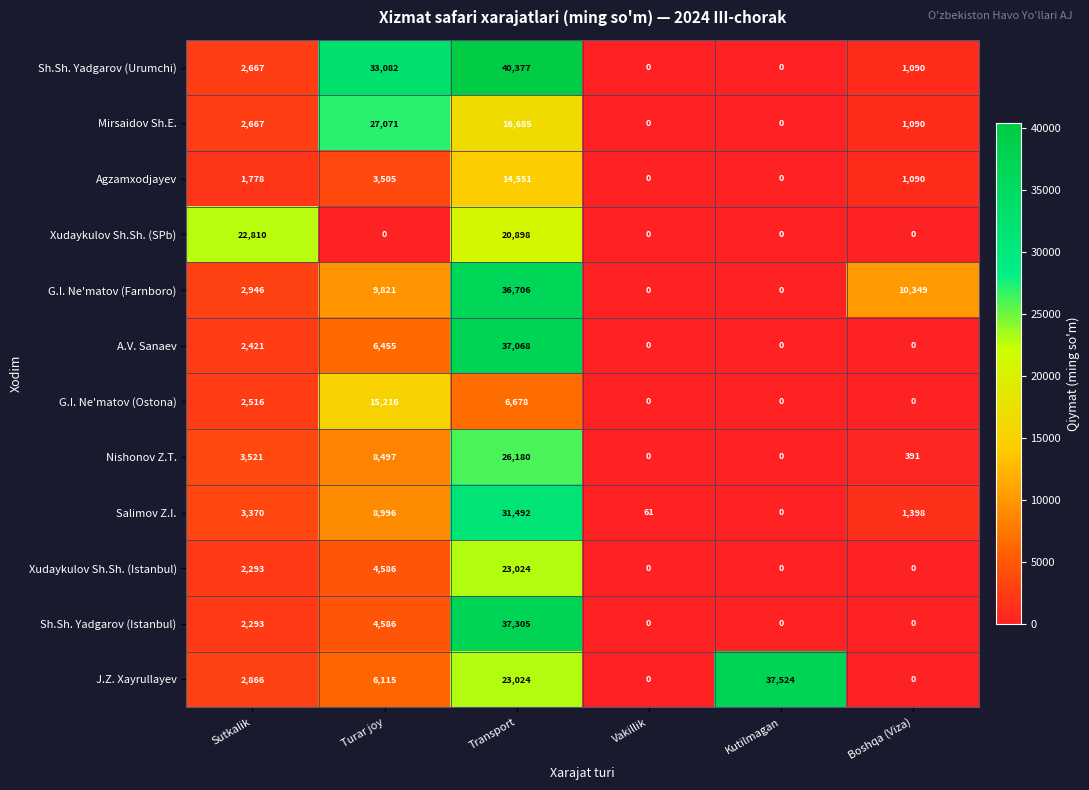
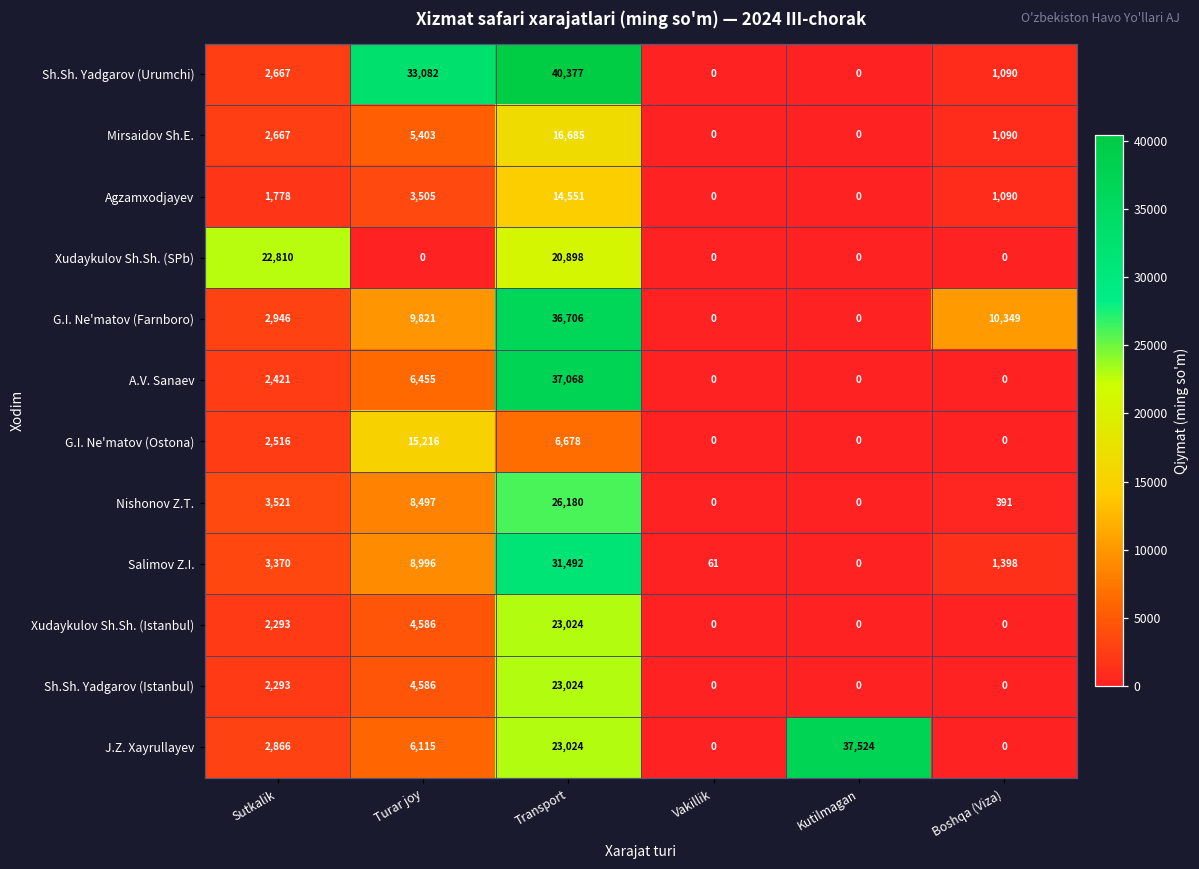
Mirsaidov Sh.E., Turar joy: 27,071 -> 5,403
Sh.Sh. Yadgarov (Istanbul), Transport: 37,305 -> 23,024
